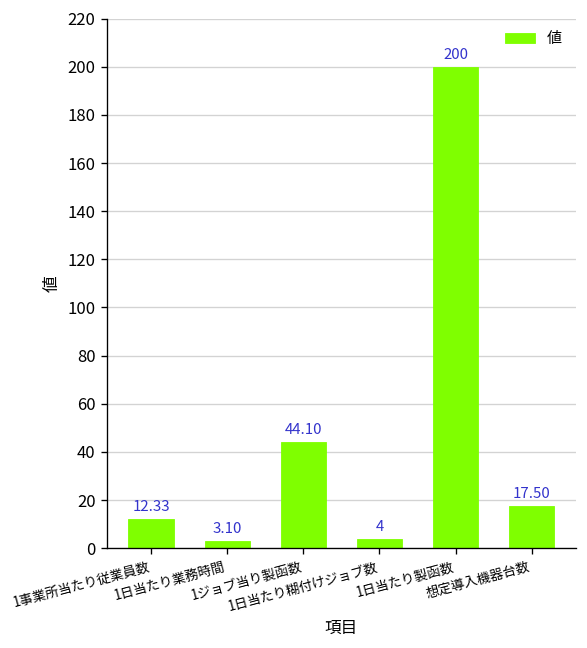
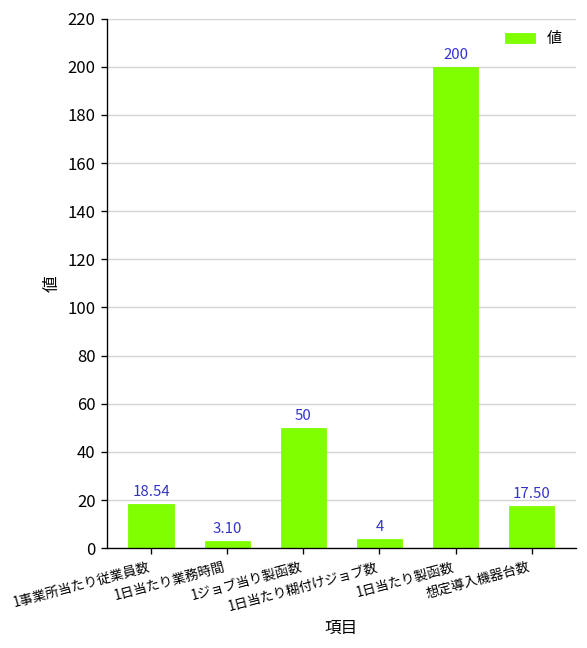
1事業所当たり従業員数: 12.33 -> 18.54
1ジョブ当り製函数: 44.10 -> 50
